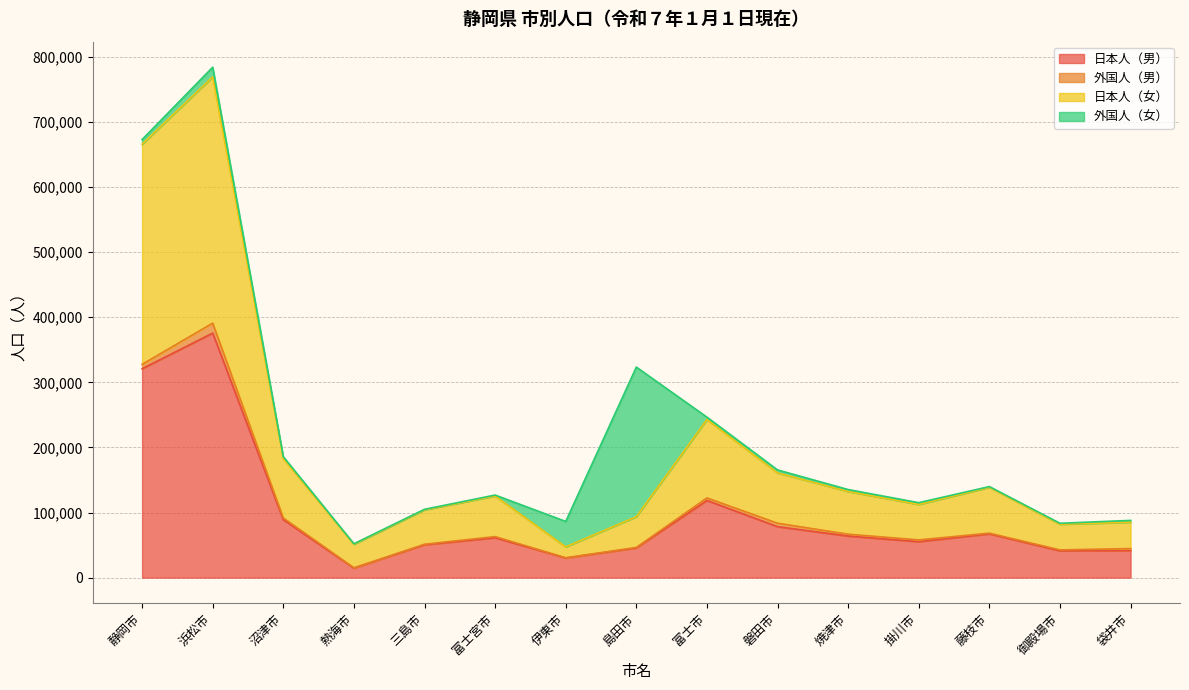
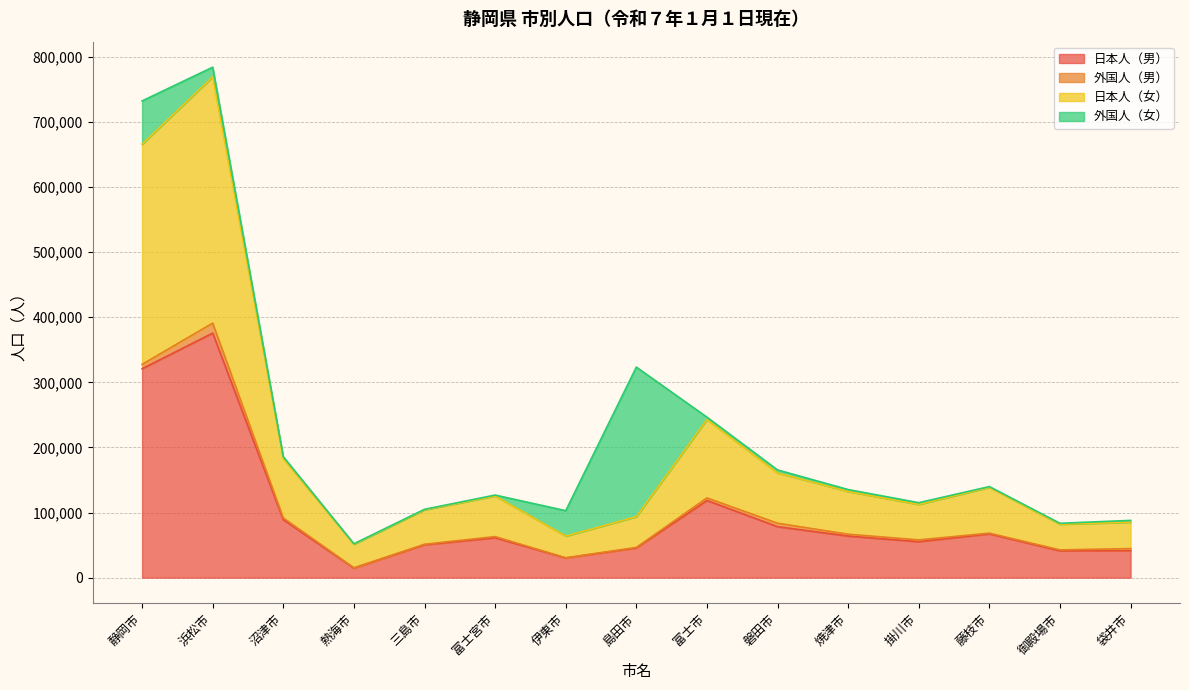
外国人（女）, 静岡市: 10,000 -> 70,000
日本人（女）, 伊東市: 20,000 -> 30,000
